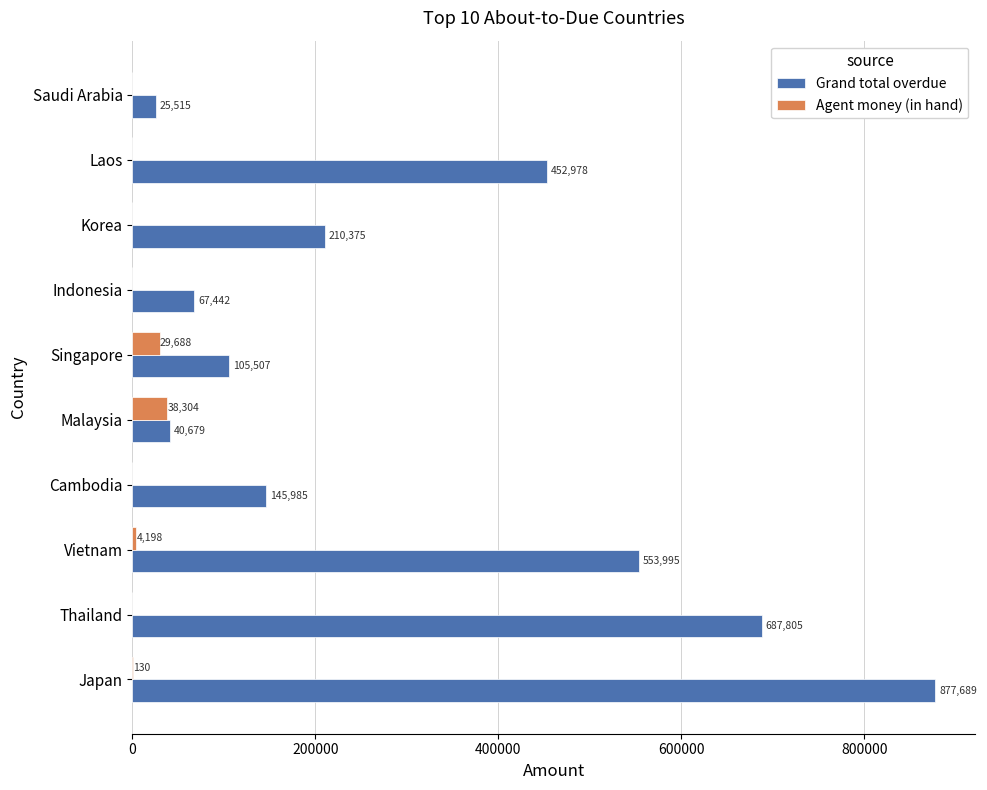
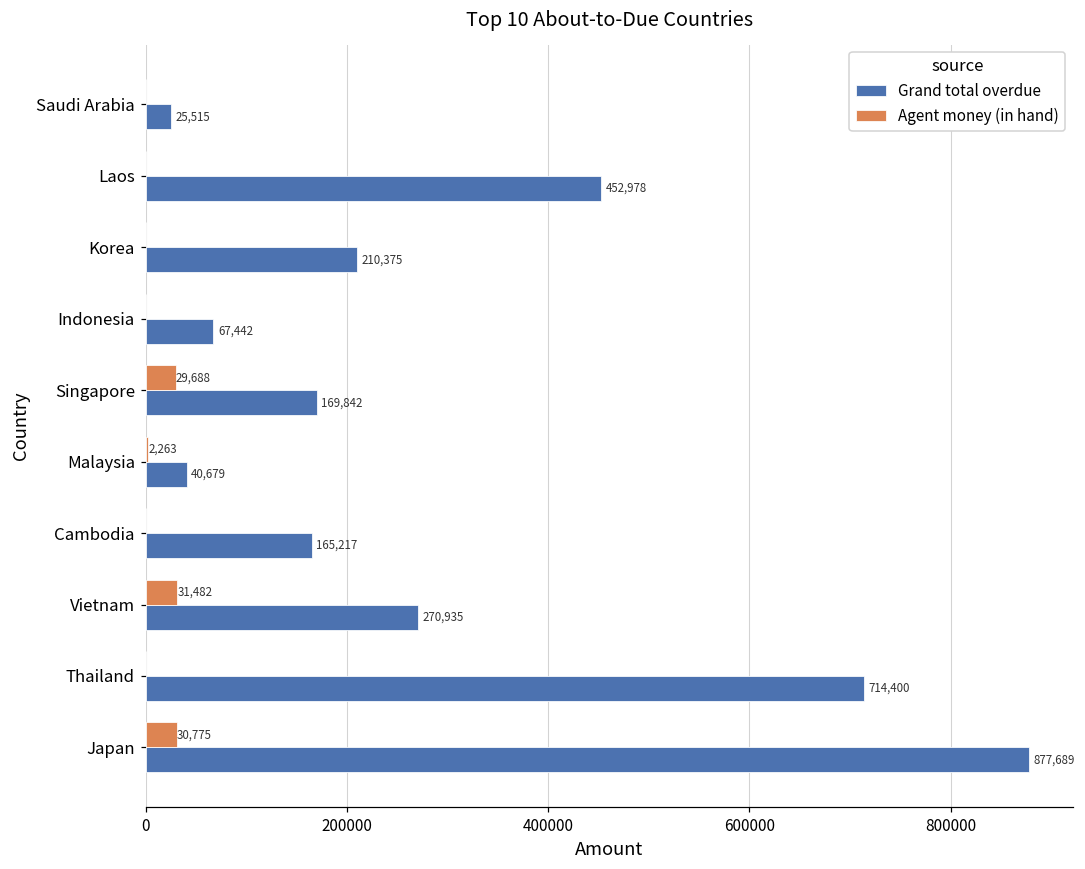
Grand total overdue, Singapore: 105,507 -> 169,842
Agent money (in hand), Malaysia: 38,304 -> 2,263
Grand total overdue, Cambodia: 145,985 -> 165,217
Agent money (in hand), Vietnam: 4,198 -> 31,482
Grand total overdue, Vietnam: 553,995 -> 270,935
Grand total overdue, Thailand: 687,805 -> 714,400
Agent money (in hand), Japan: 130 -> 30,775
